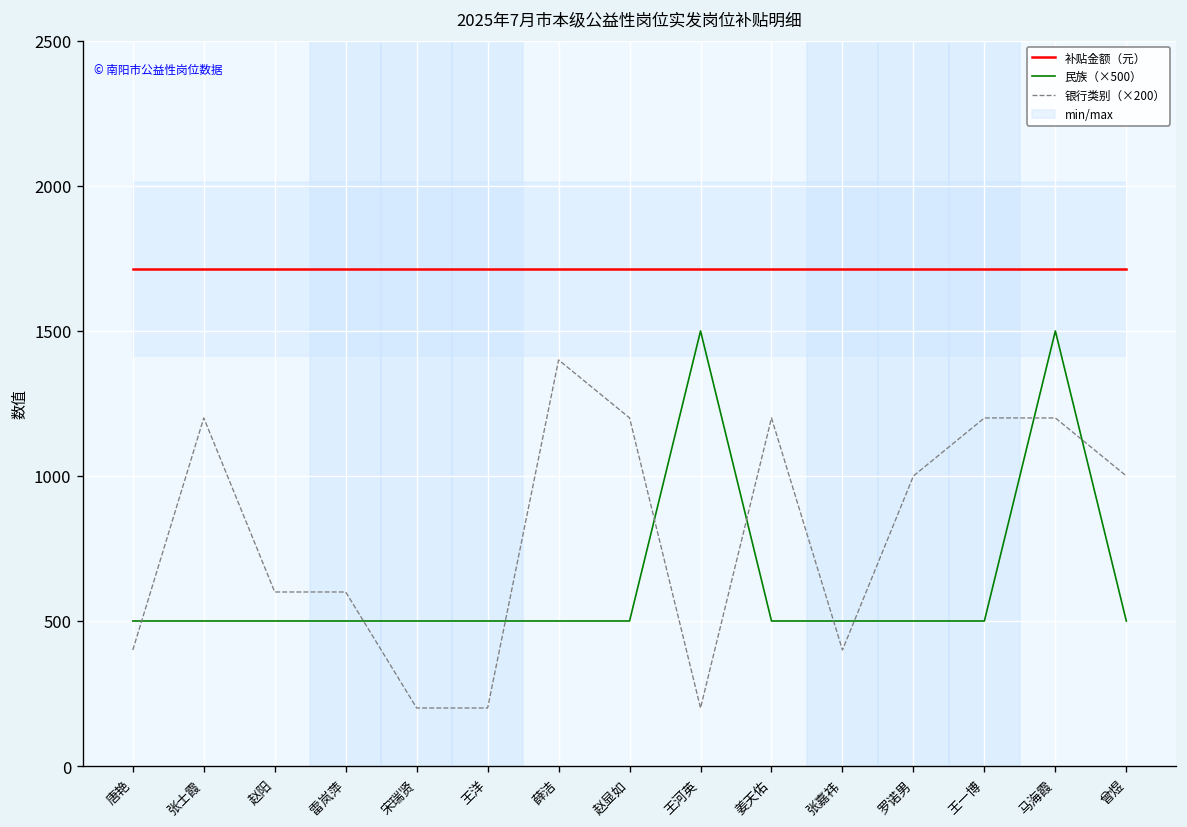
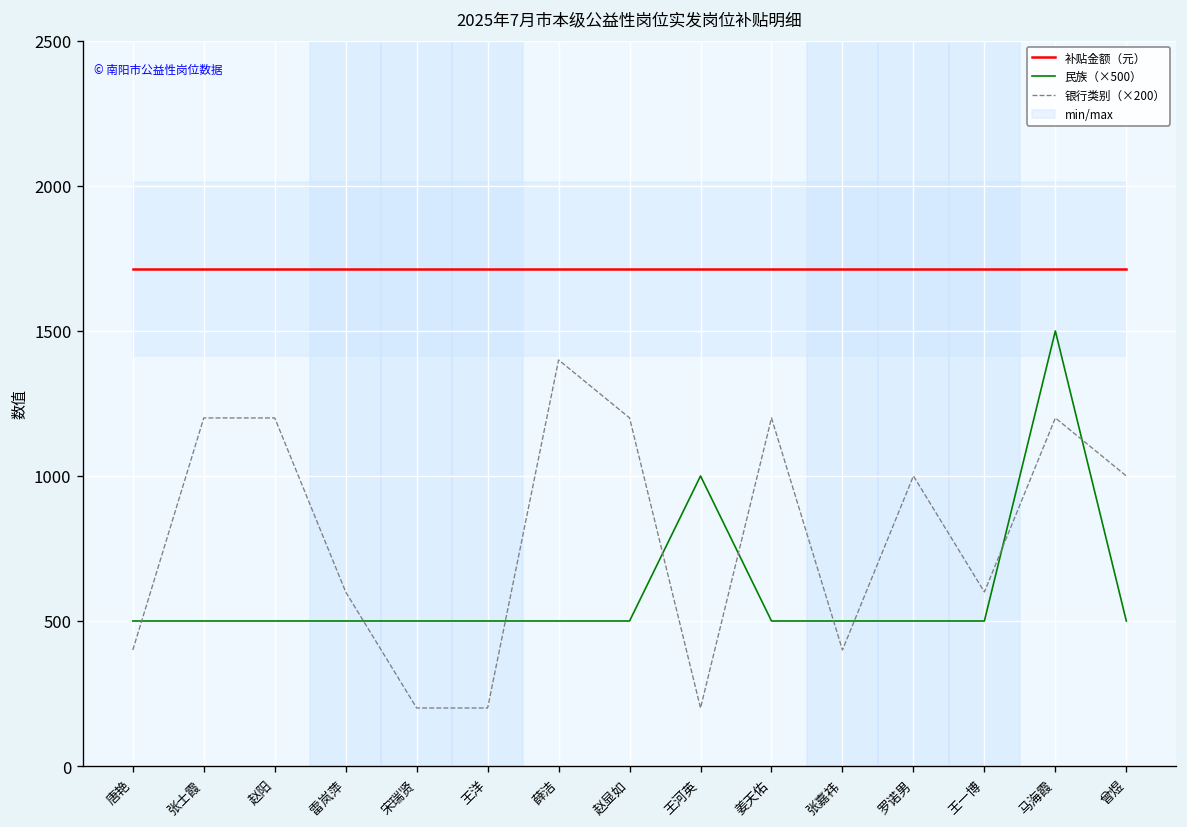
银行类别（×200）, 赵阳: 600 -> 1200
民族（×500）, 王河英: 1500 -> 1000
银行类别（×200）, 王一博: 1200 -> 600
